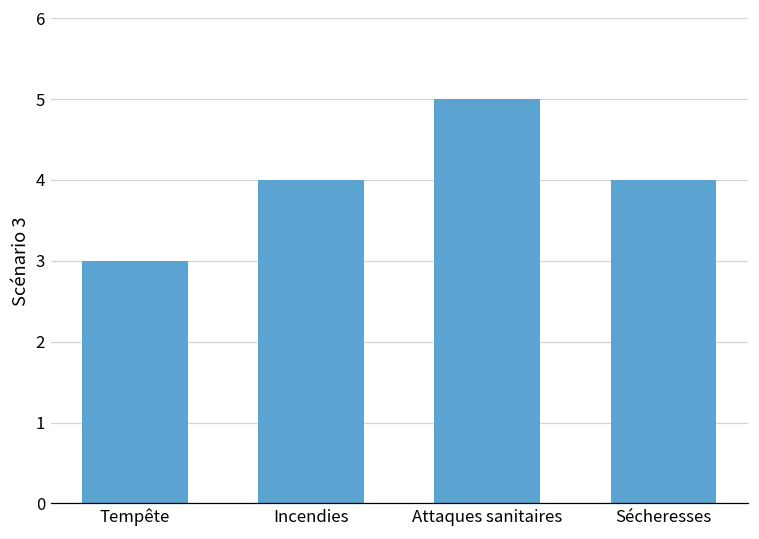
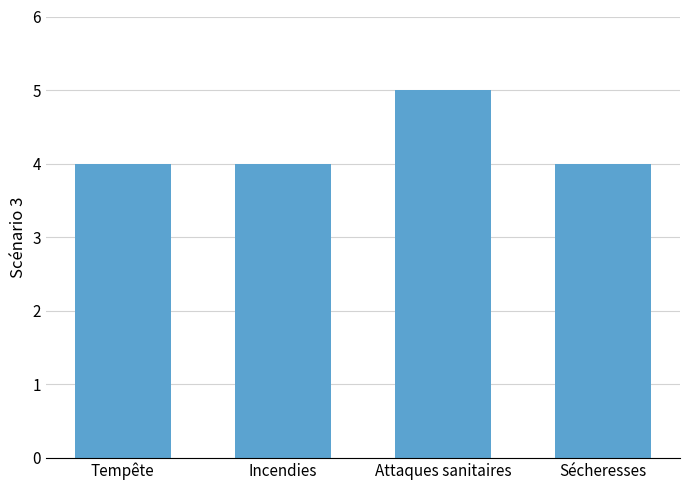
Tempête: 3 -> 4
